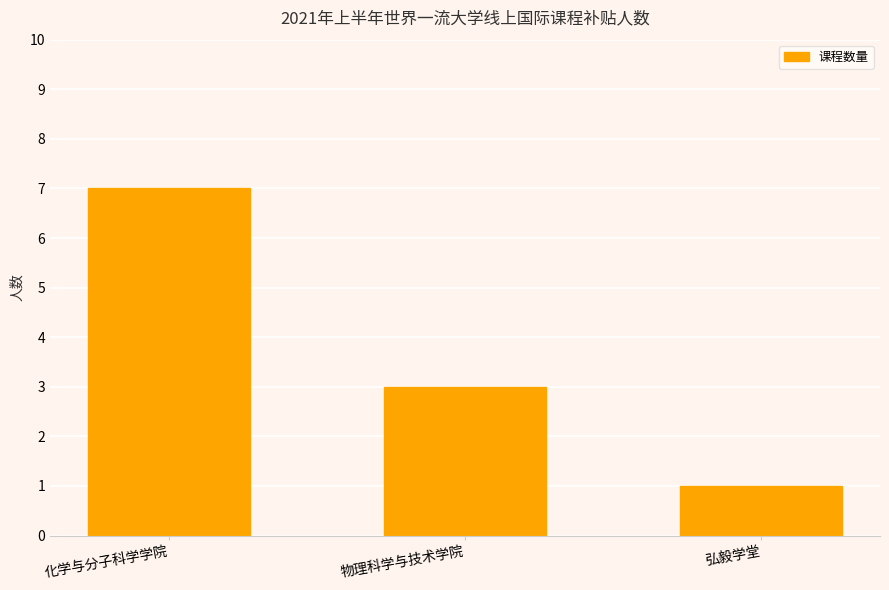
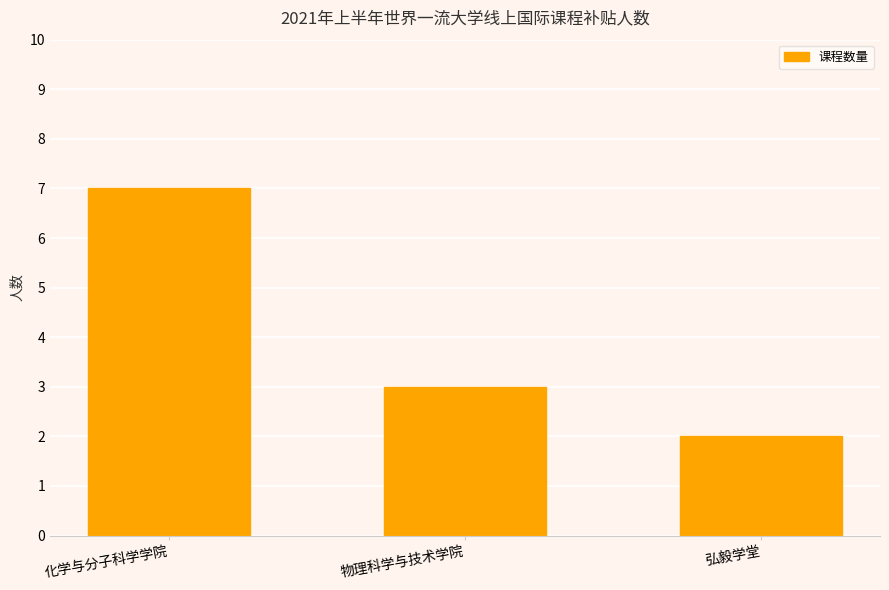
弘毅学堂: 1 -> 2
